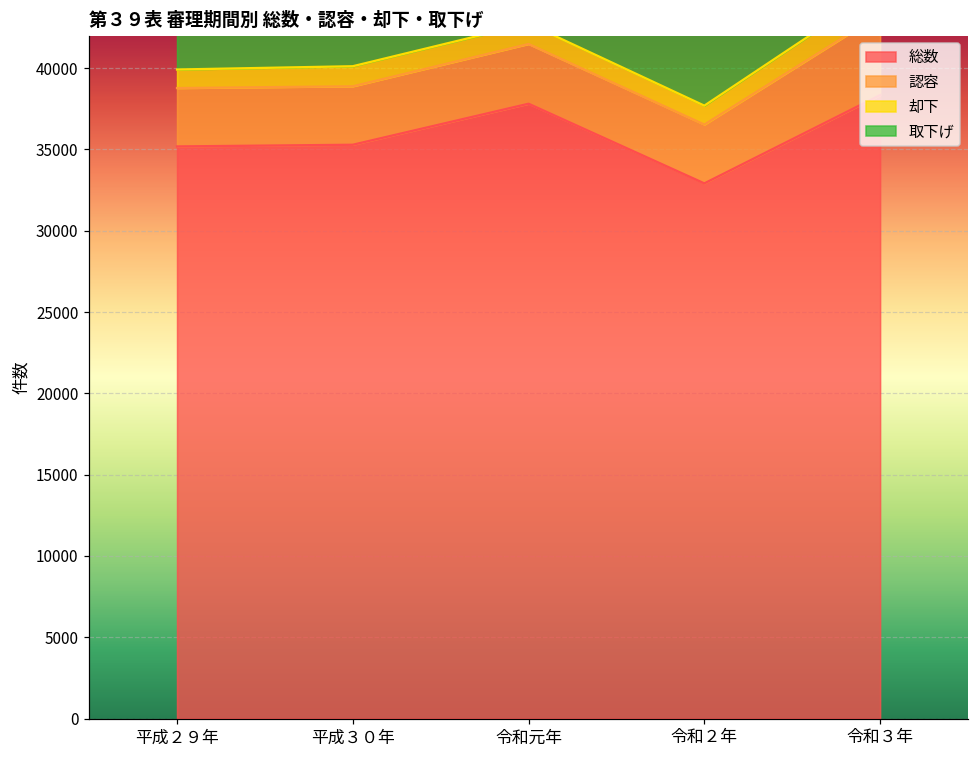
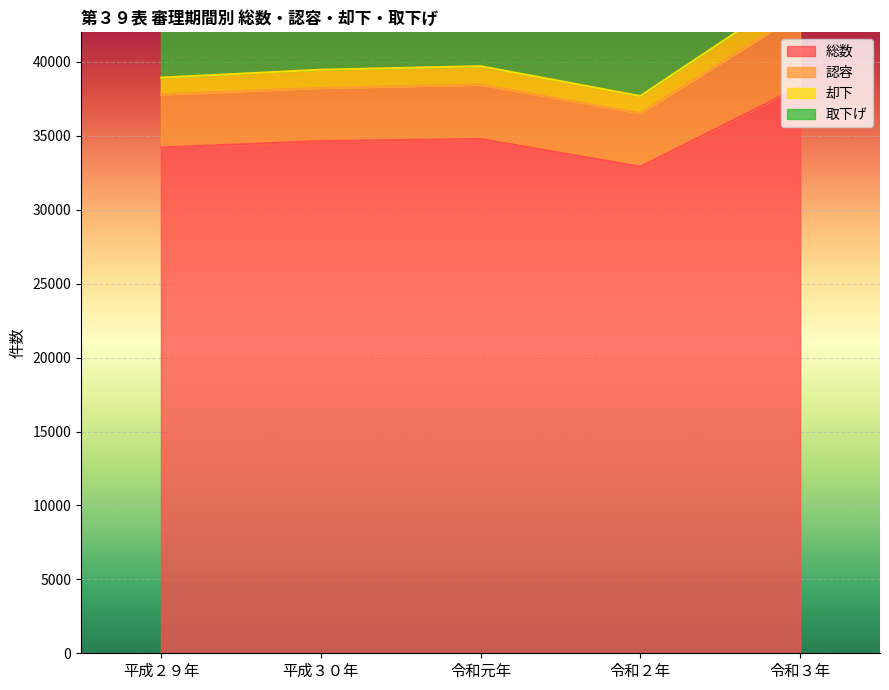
総数, 平成２９年: 35200 -> 34200
総数, 平成３０年: 35300 -> 34600
総数, 令和元年: 37800 -> 34800
